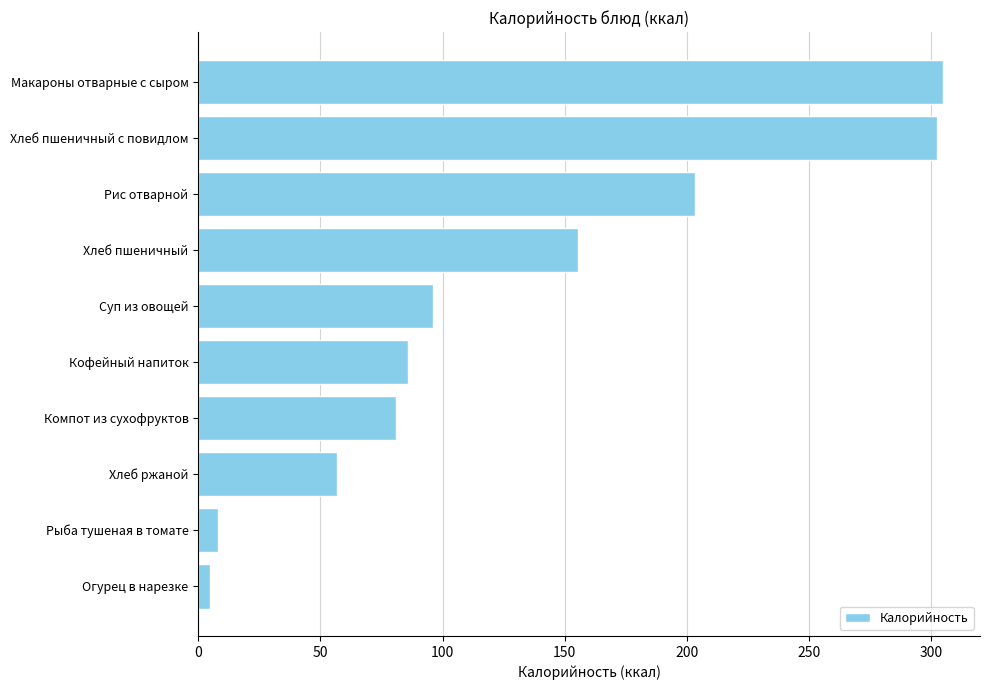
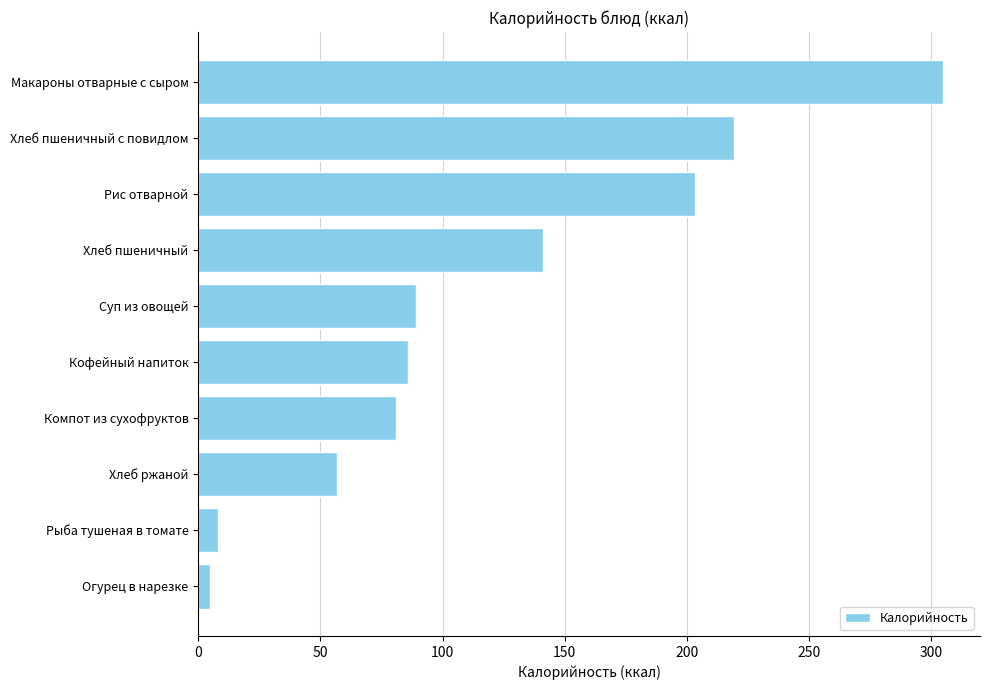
Хлеб пшеничный с повидлом: 302 -> 219
Хлеб пшеничный: 156 -> 141
Суп из овощей: 96 -> 89
